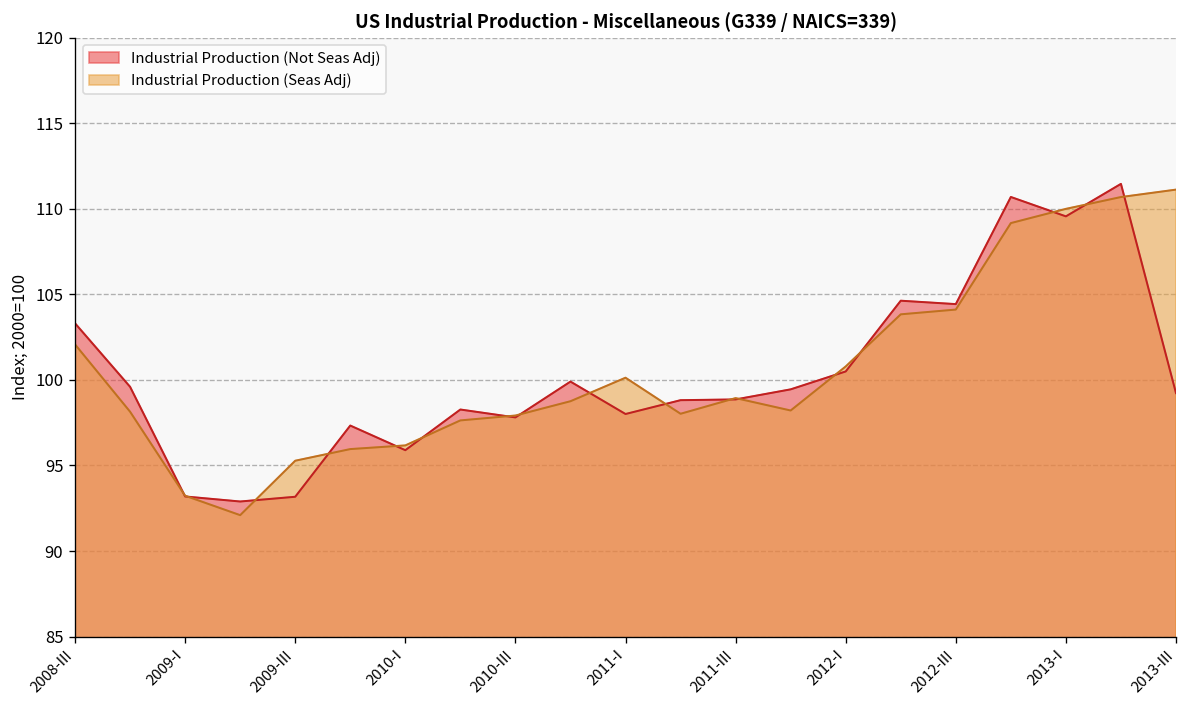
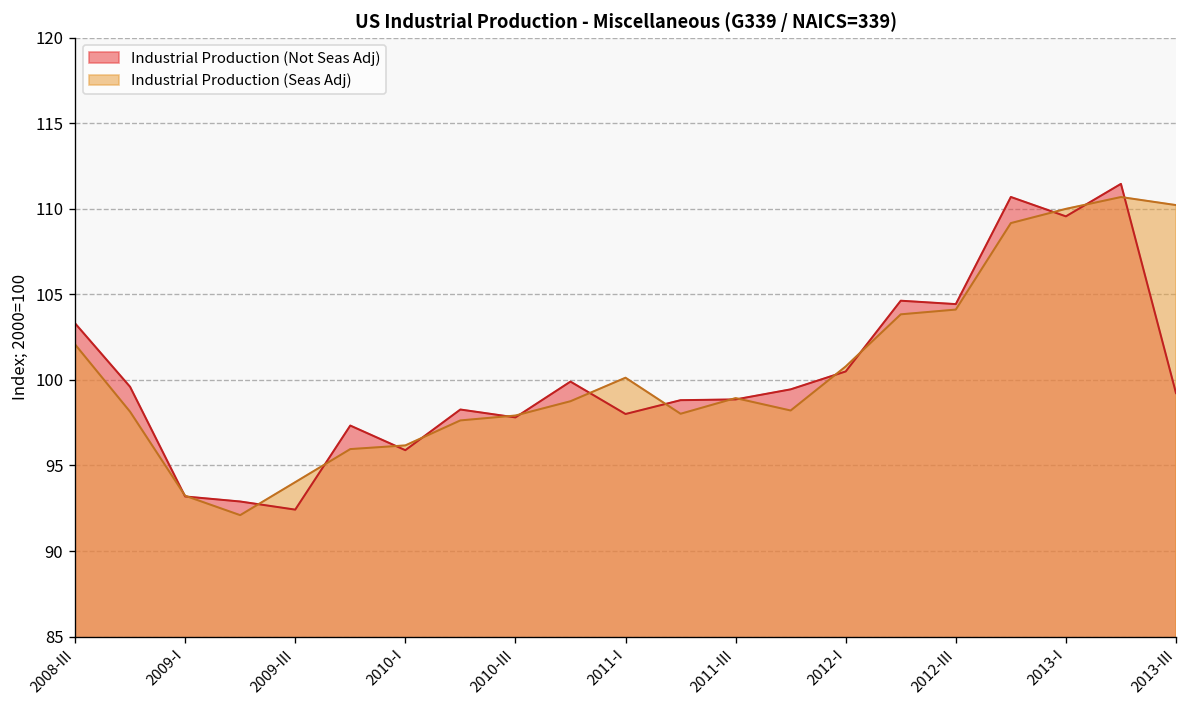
Industrial Production (Not Seas Adj), 2009-III: 93.2 -> 92.4
Industrial Production (Seas Adj), 2009-III: 95.3 -> 94.0
Industrial Production (Seas Adj), 2013-III: 111.1 -> 110.2
